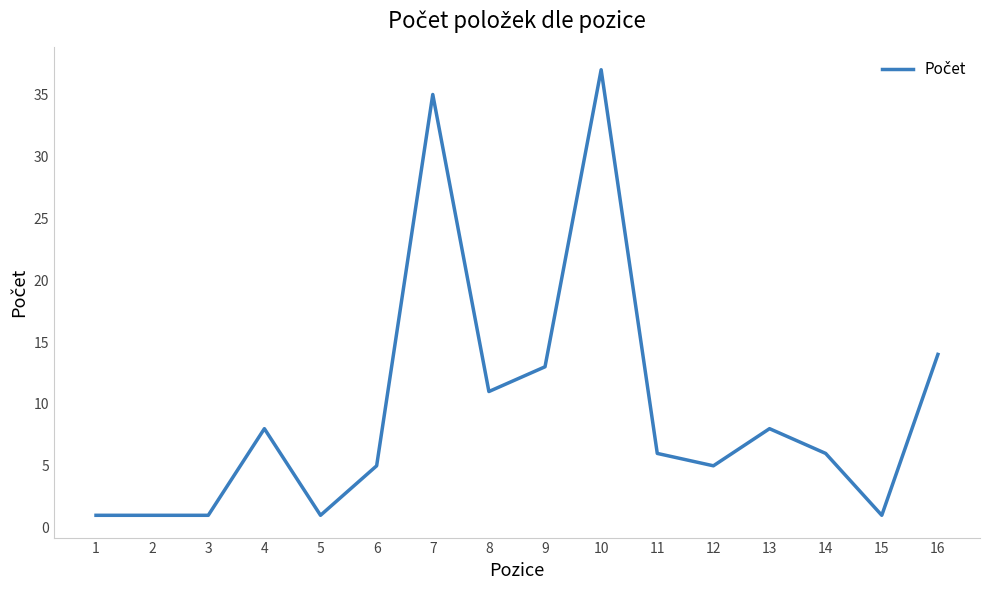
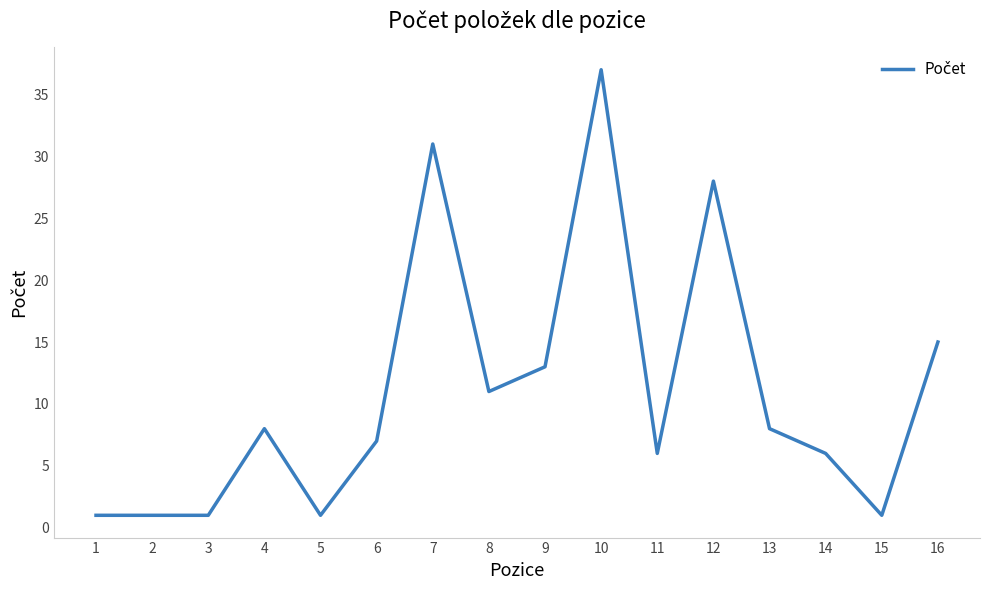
6: 5 -> 7
7: 35 -> 31
12: 5 -> 28
16: 14 -> 15
